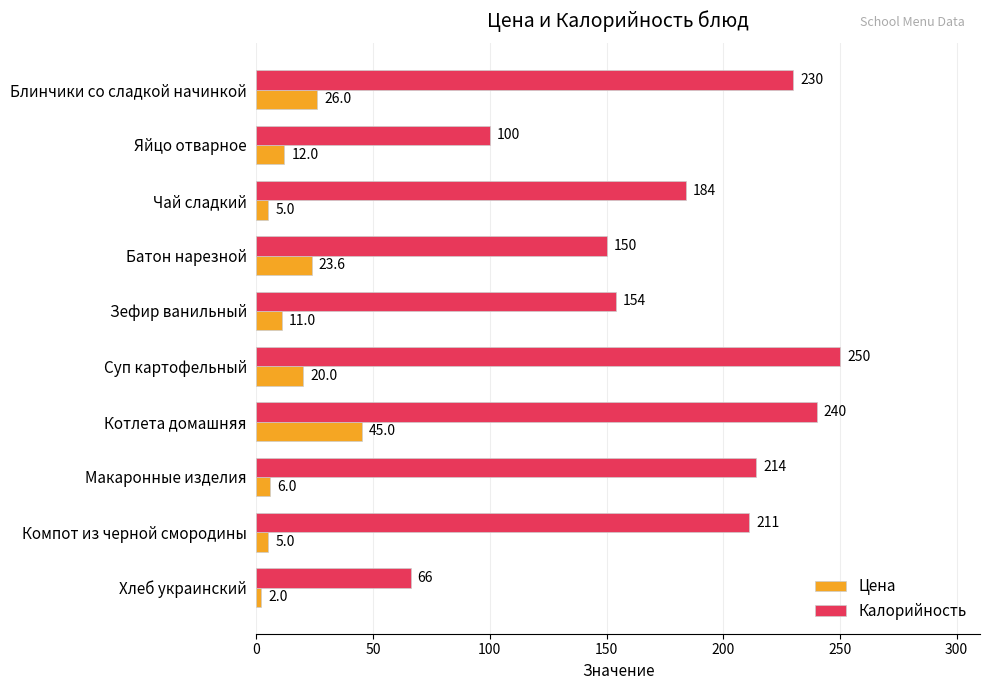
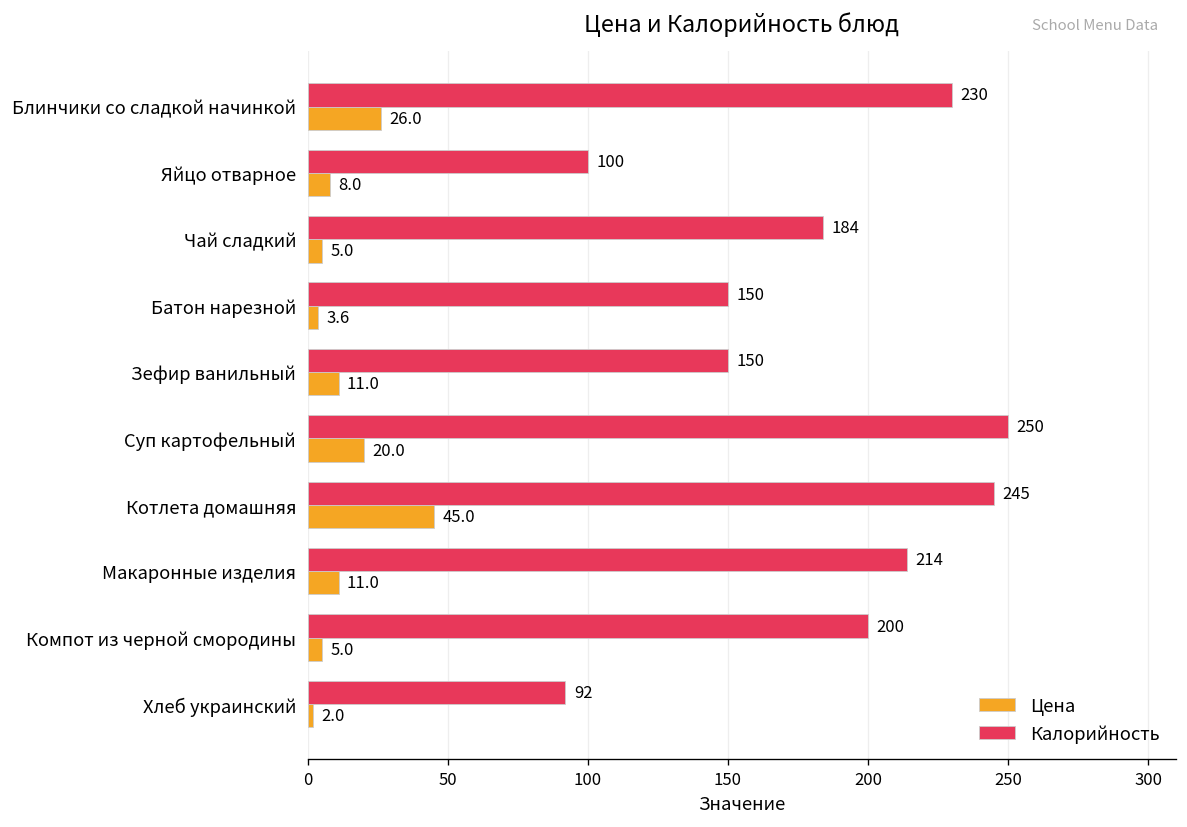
Цена, Яйцо отварное: 12.0 -> 8.0
Цена, Батон нарезной: 23.6 -> 3.6
Калорийность, Зефир ванильный: 154 -> 150
Калорийность, Котлета домашняя: 240 -> 245
Цена, Макаронные изделия: 6.0 -> 11.0
Калорийность, Компот из черной смородины: 211 -> 200
Калорийность, Хлеб украинский: 66 -> 92
